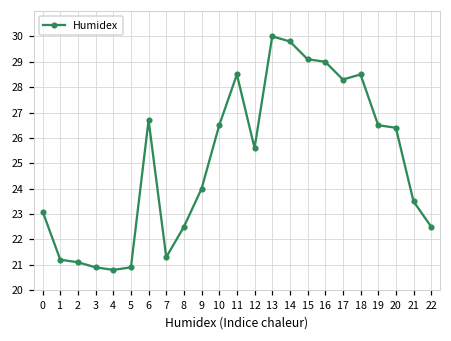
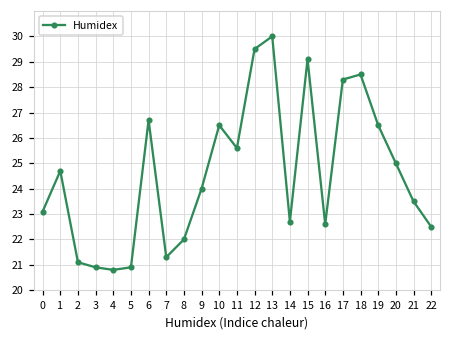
1: 21.2 -> 24.7
8: 22.5 -> 22.0
11: 28.5 -> 25.6
12: 25.6 -> 29.5
14: 29.8 -> 22.7
16: 29.0 -> 22.6
20: 26.4 -> 25.0
